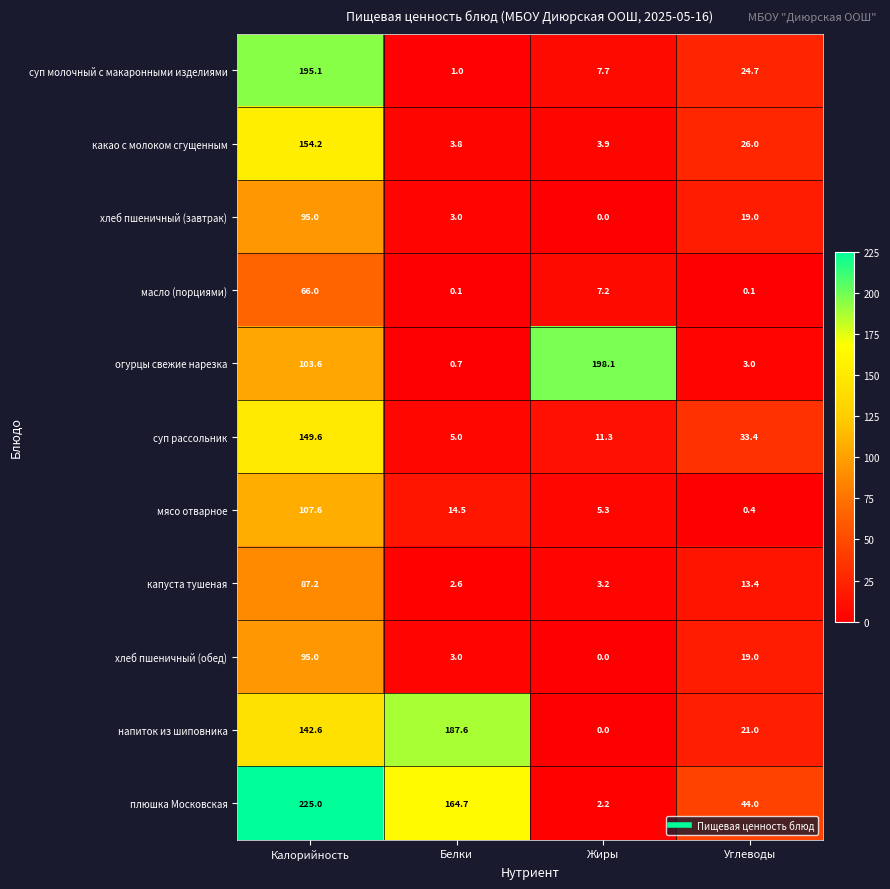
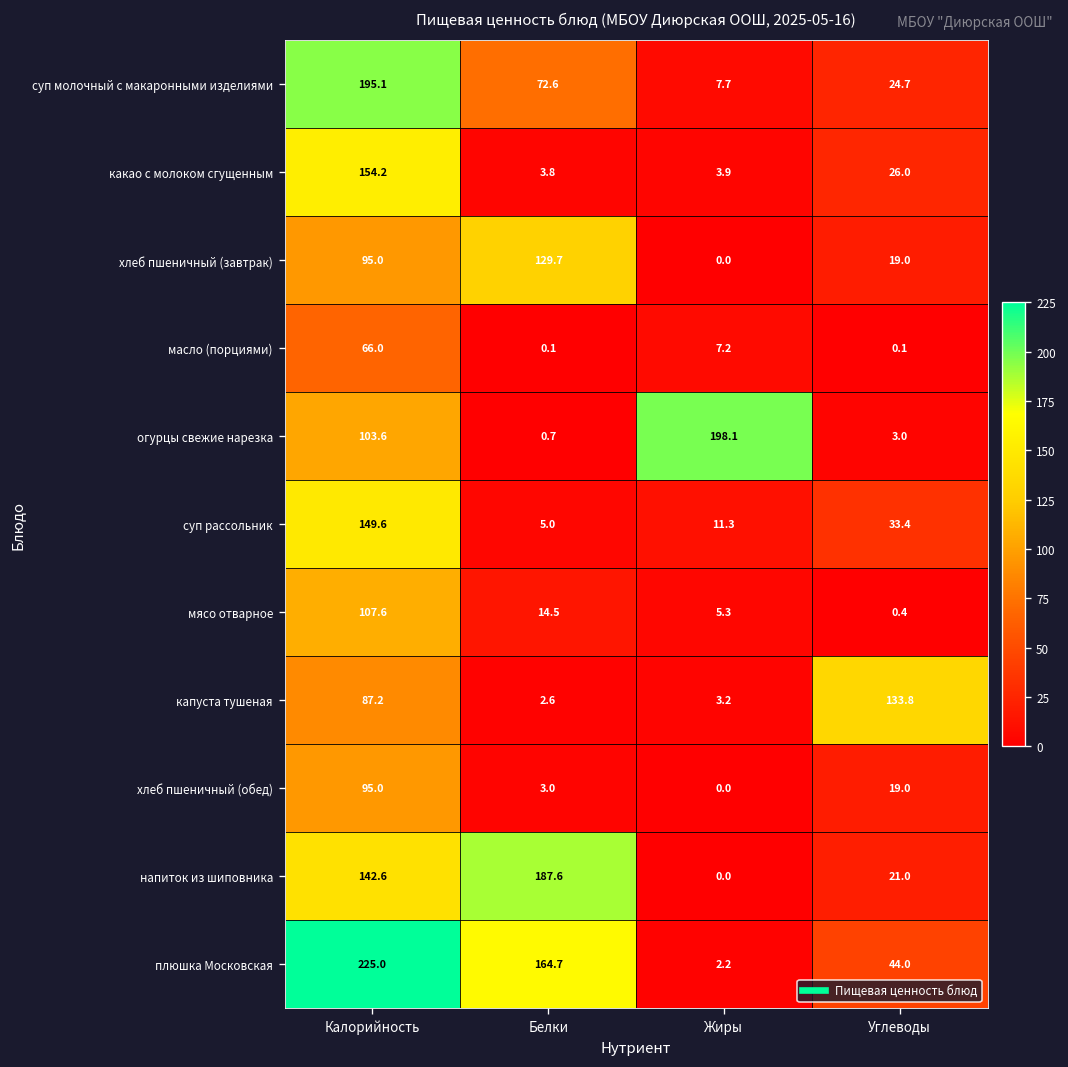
суп молочный с макаронными изделиями, Белки: 1.0 -> 72.6
хлеб пшеничный (завтрак), Белки: 3.0 -> 129.7
капуста тушеная, Углеводы: 13.4 -> 133.8
